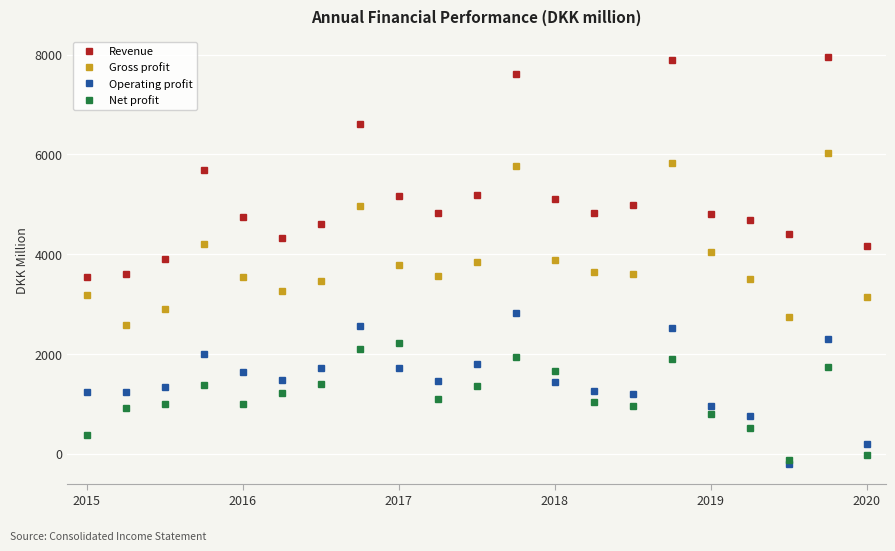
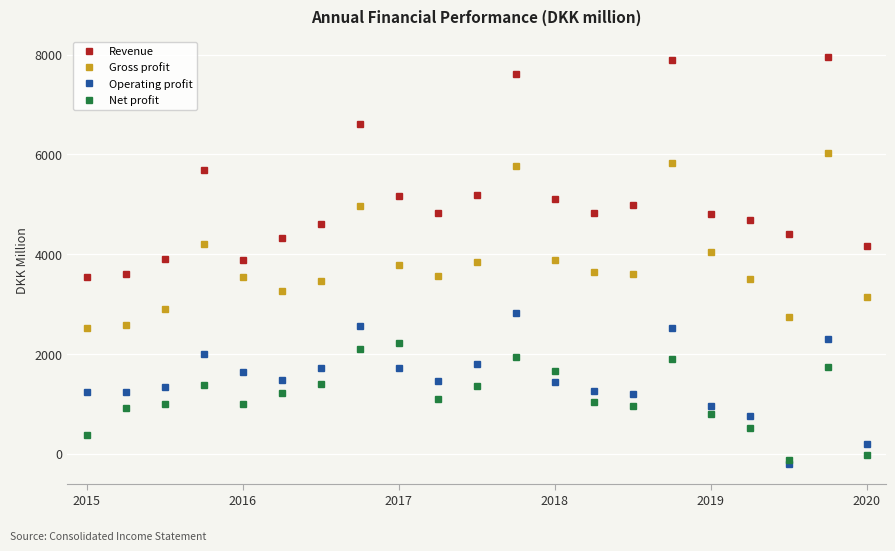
Gross profit, 2015: 3200 -> 2500
Revenue, 2016: 4700 -> 3900
